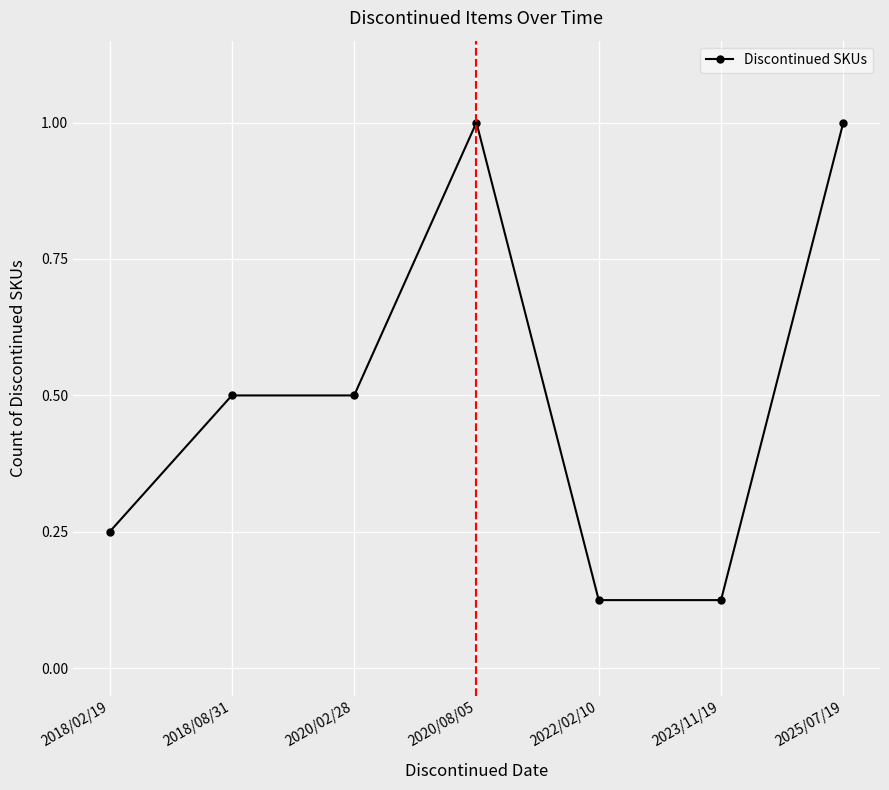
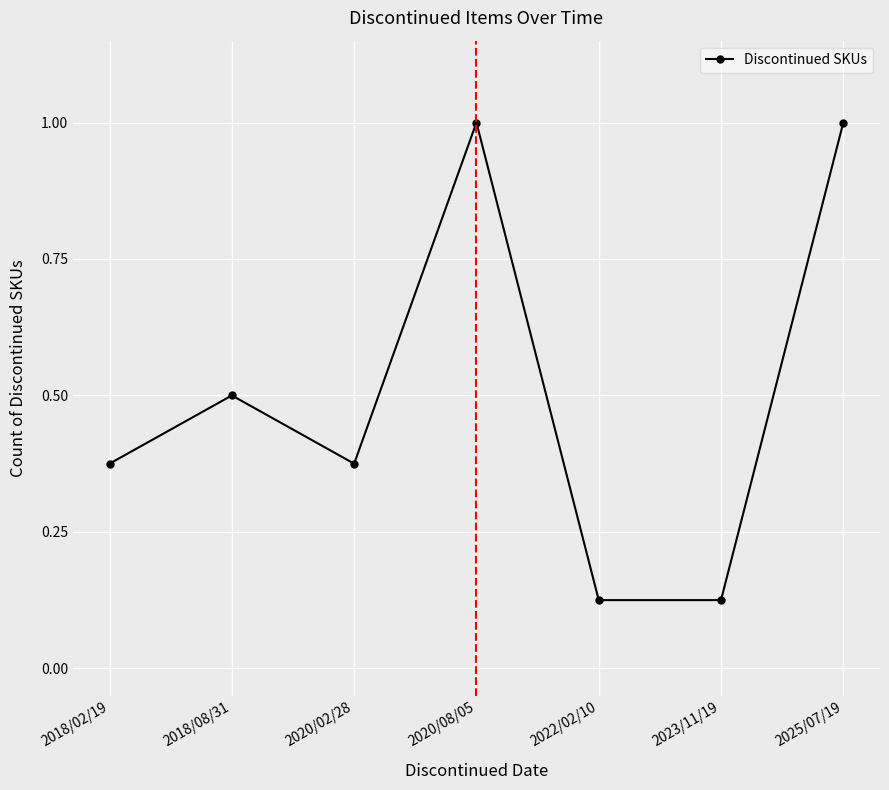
2018/02/19: 0.25 -> 0.38
2020/02/28: 0.50 -> 0.38
